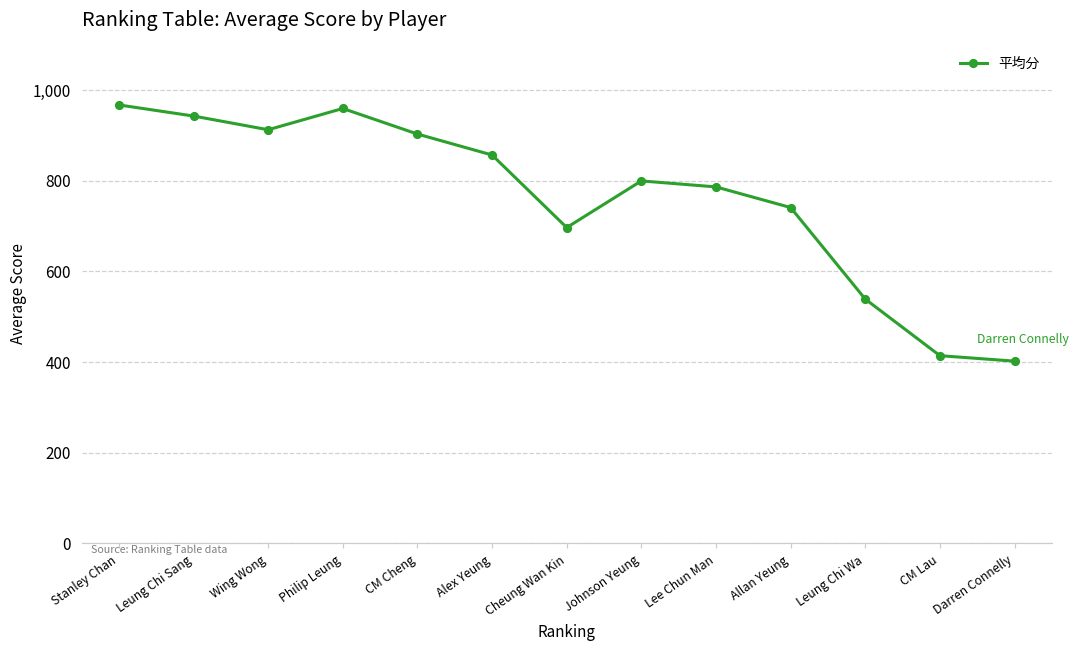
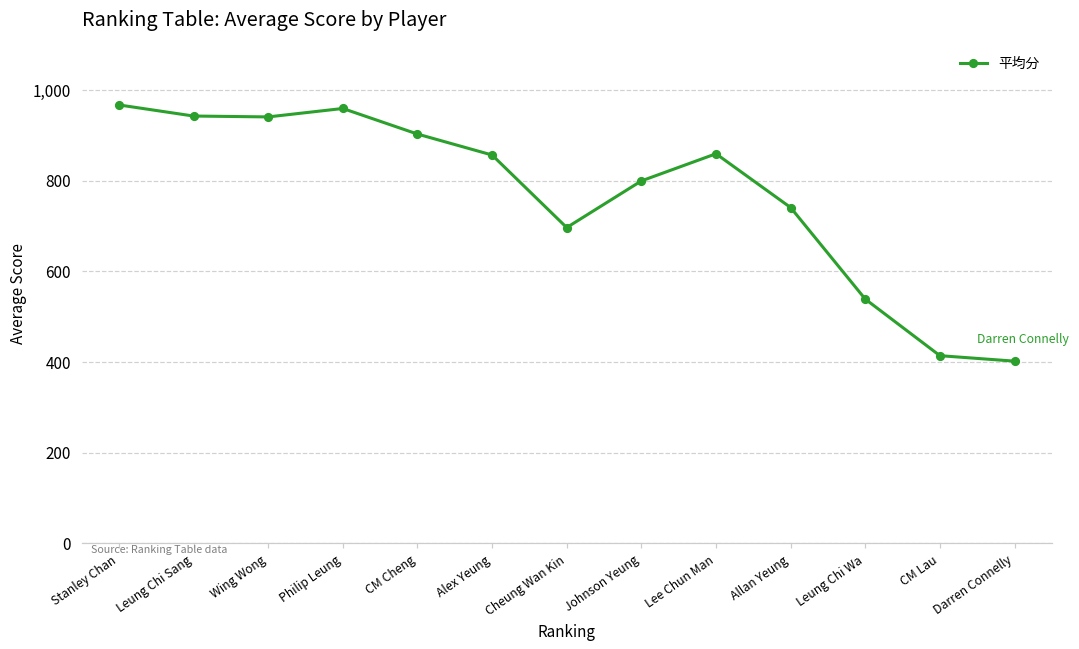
Wing Wong: 910 -> 940
Lee Chun Man: 790 -> 860
